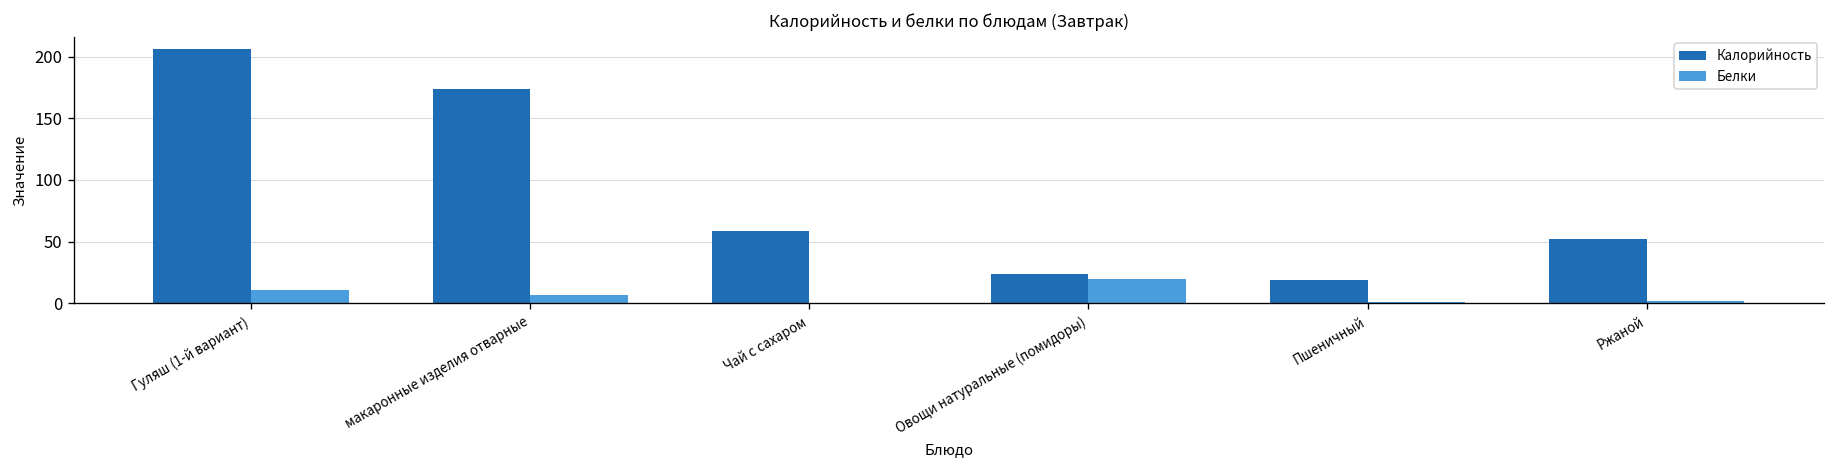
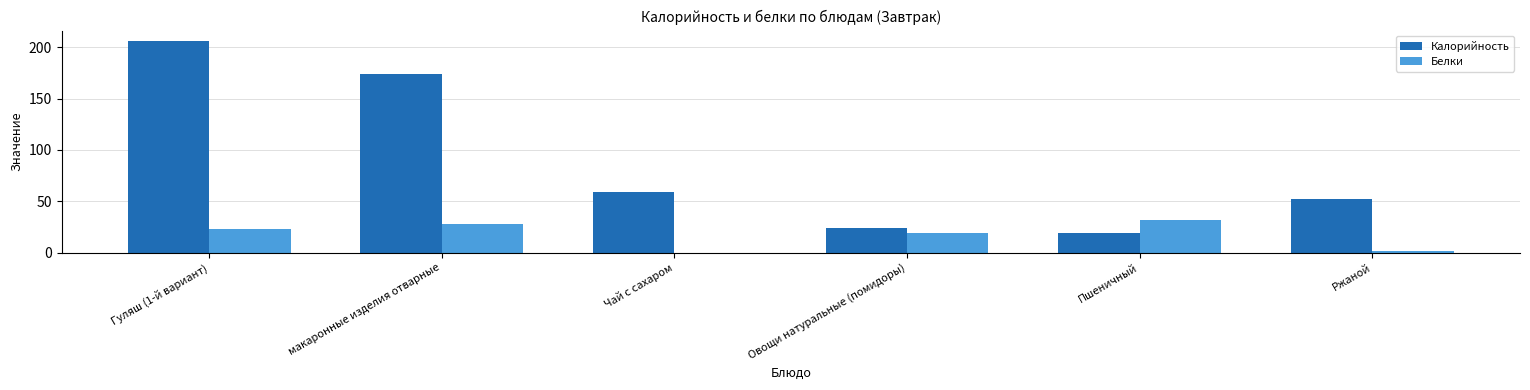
Белки, Гуляш (1-й вариант): 11 -> 23
Белки, макаронные изделия отварные: 7 -> 28
Белки, Пшеничный: 2 -> 32
